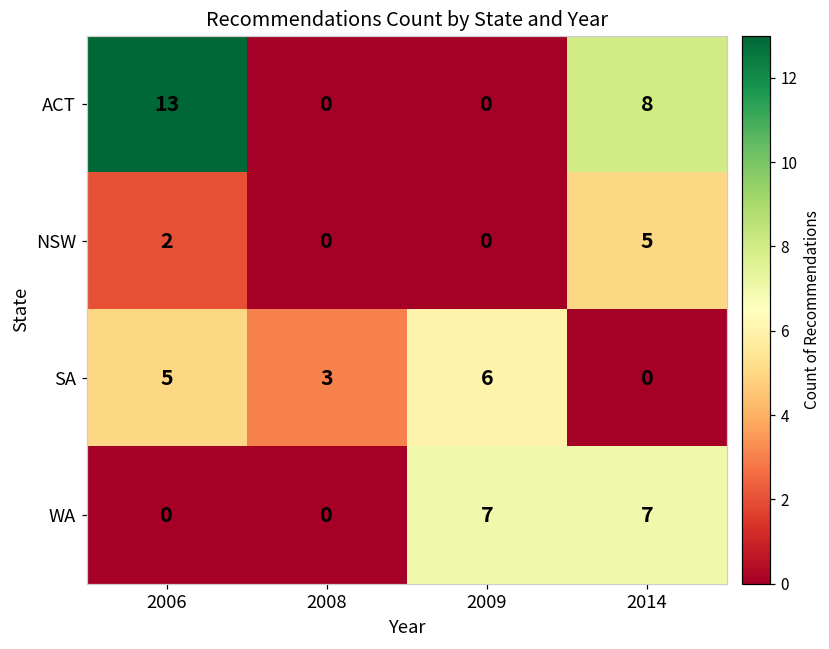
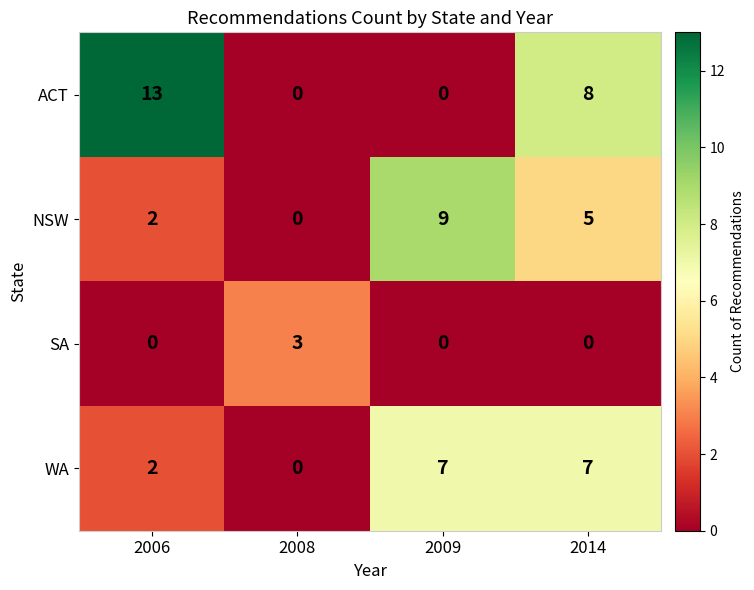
NSW, 2009: 0 -> 9
SA, 2006: 5 -> 0
SA, 2009: 6 -> 0
WA, 2006: 0 -> 2
